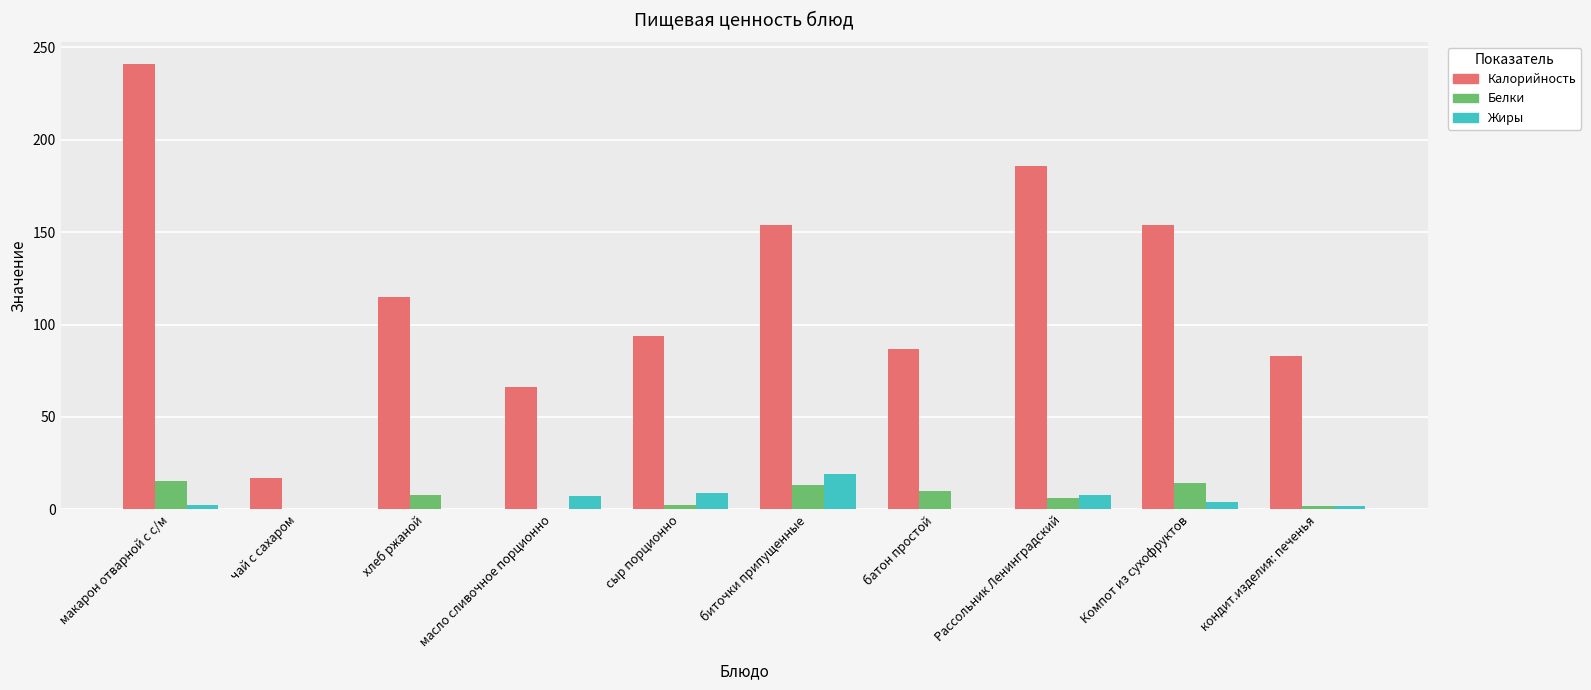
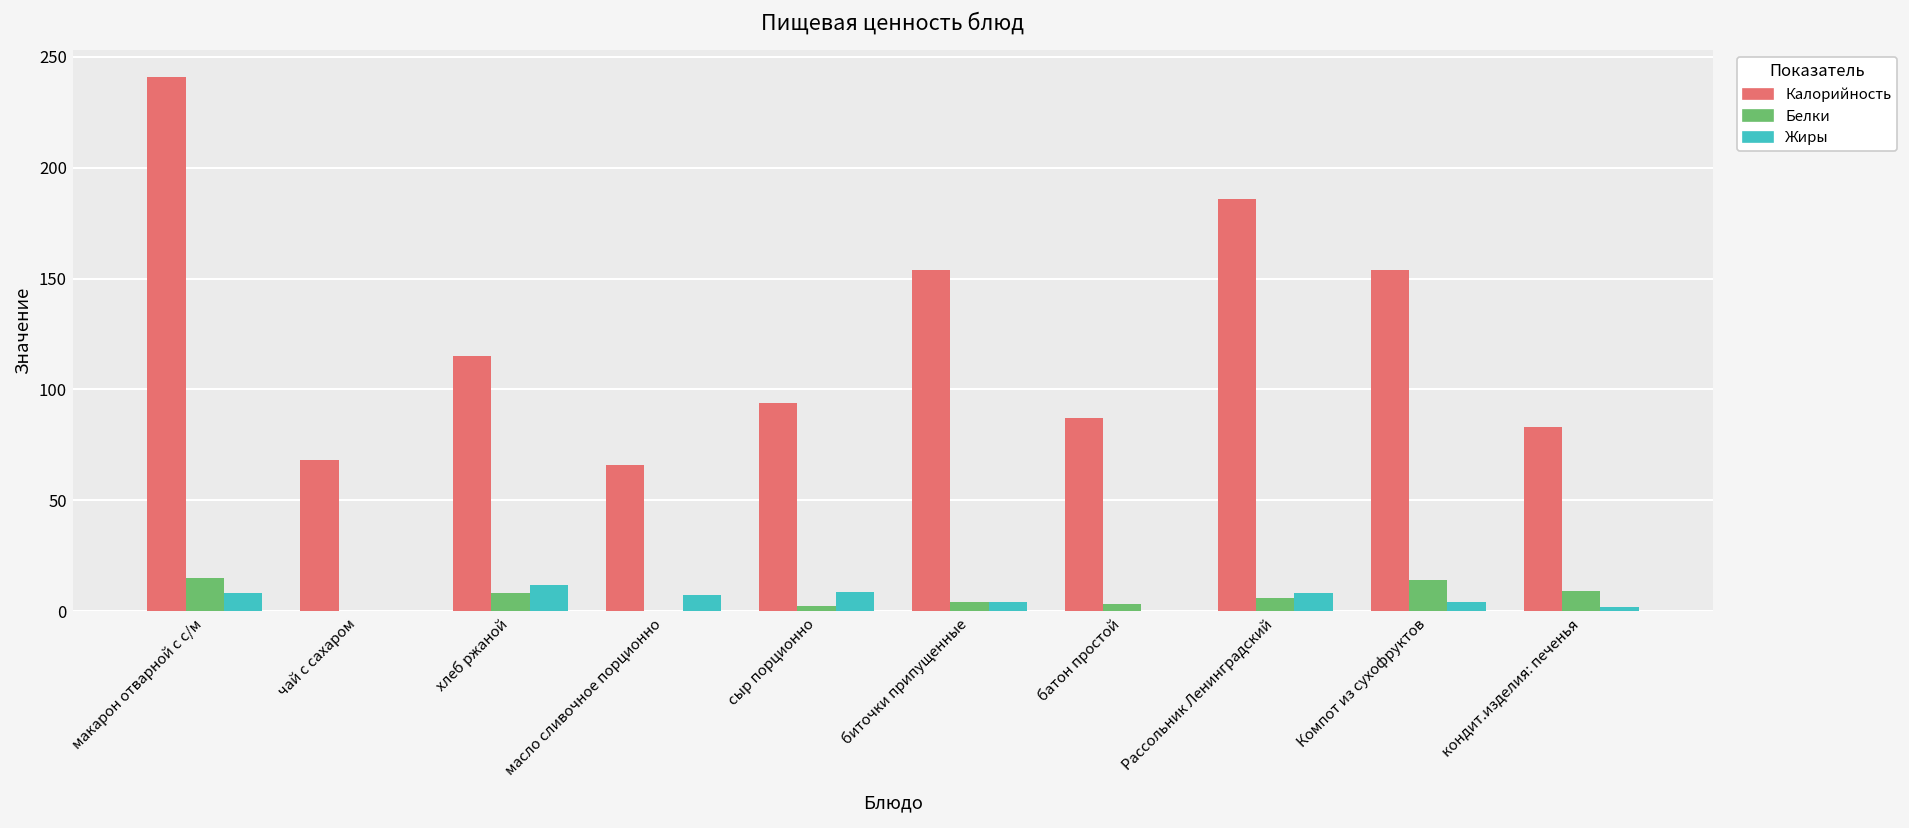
Жиры, макарон отварной с с/м: 3 -> 8
Калорийность, чай с сахаром: 17 -> 68
Жиры, хлеб ржаной: 0 -> 12
Белки, биточки припущенные: 13 -> 4
Жиры, биточки припущенные: 19 -> 4
Белки, батон простой: 10 -> 3
Белки, кондит.изделия: печенья: 2 -> 9
